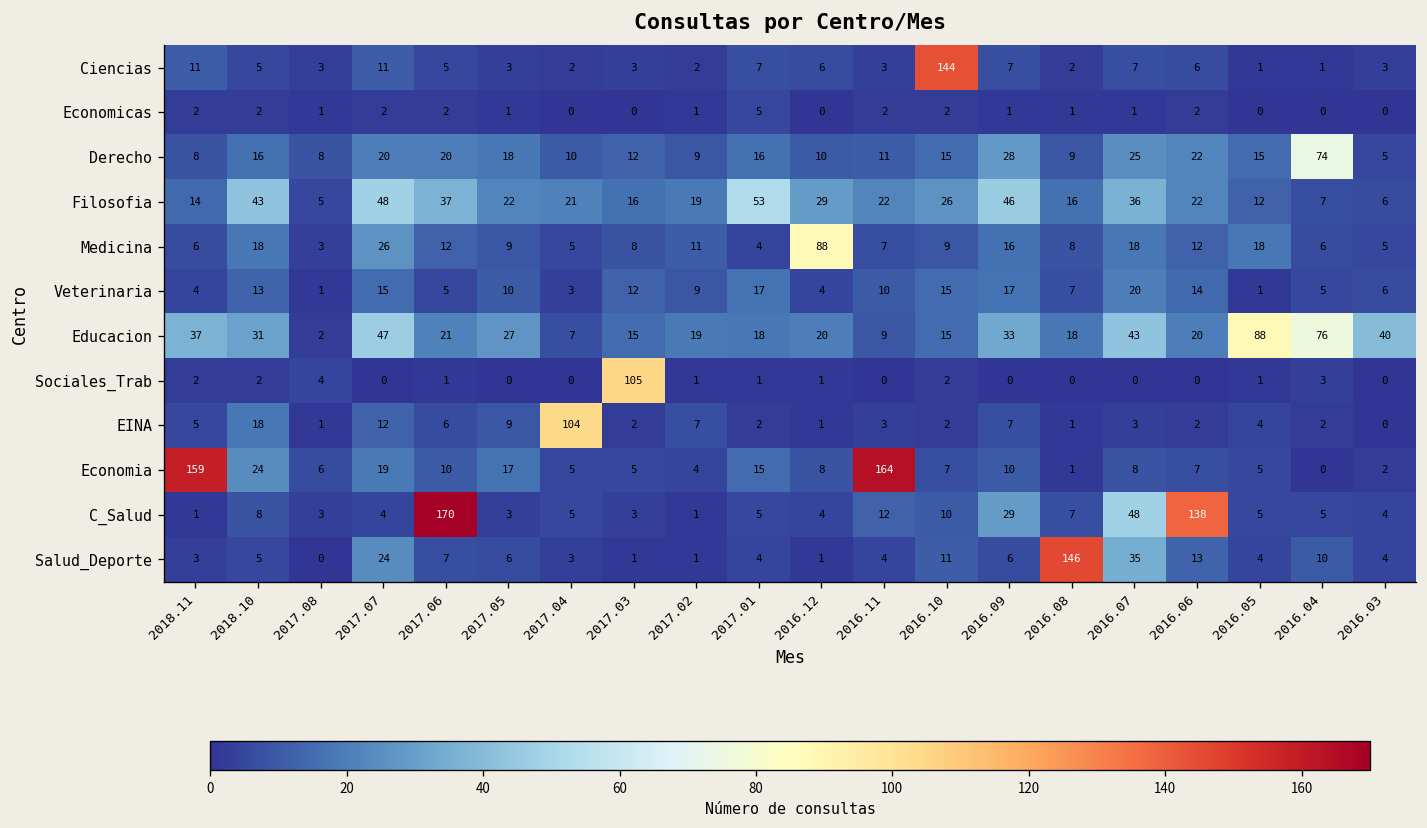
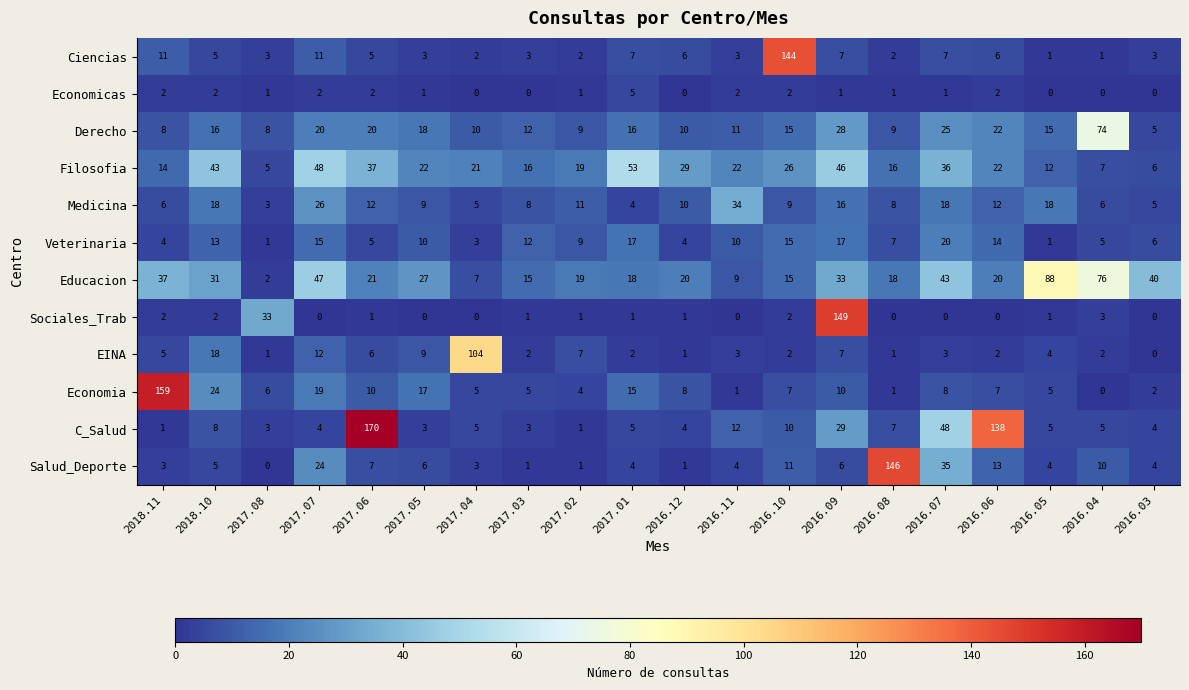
Medicina, 2016.12: 88 -> 10
Medicina, 2016.11: 7 -> 34
Sociales_Trab, 2017.08: 4 -> 33
Sociales_Trab, 2017.03: 105 -> 1
Sociales_Trab, 2016.09: 0 -> 149
Economia, 2016.11: 164 -> 1
